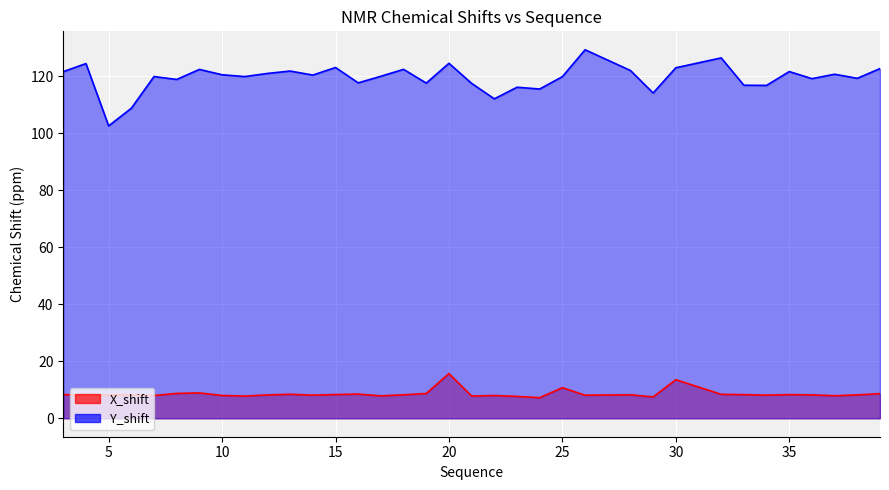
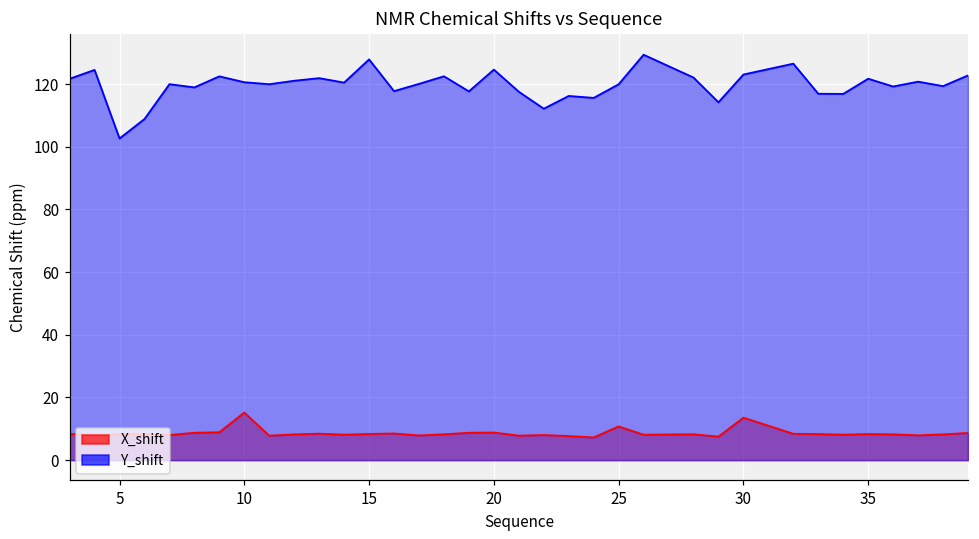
X_shift, 10: 8 -> 15
Y_shift, 15: 123 -> 128
X_shift, 20: 16 -> 9
